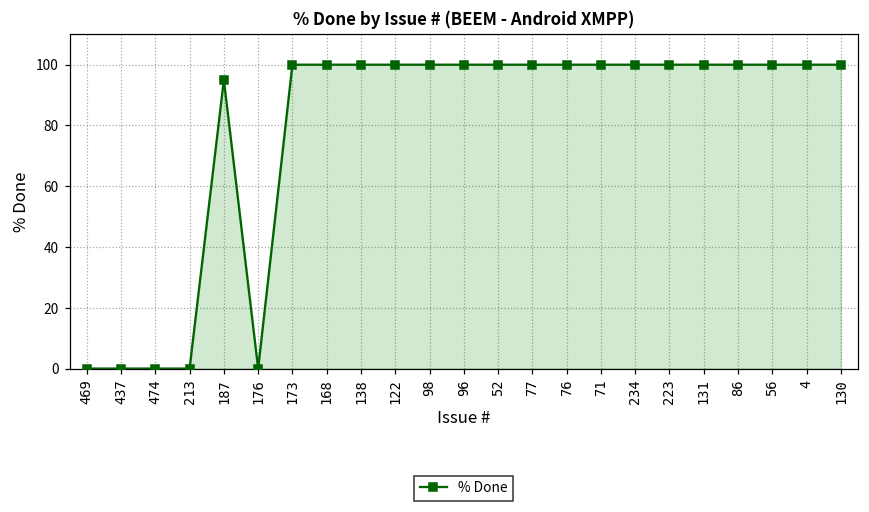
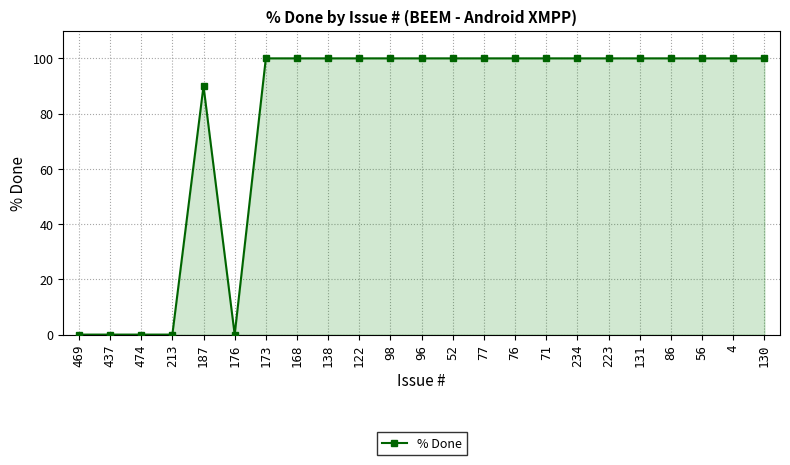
187: 95 -> 90
